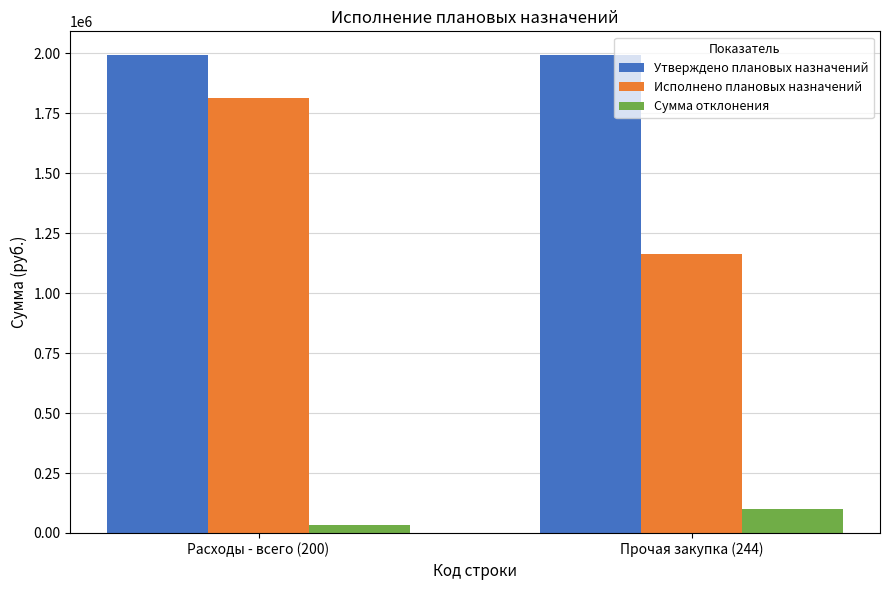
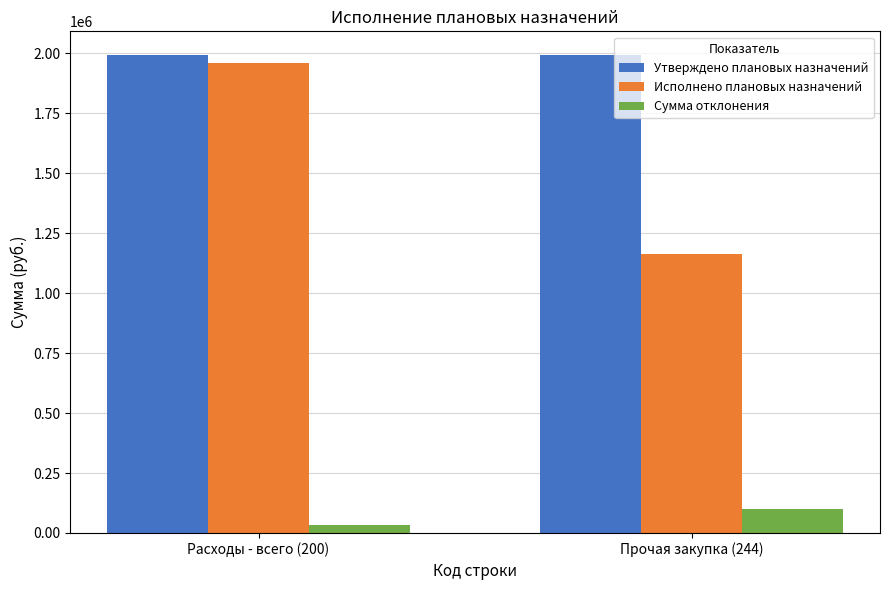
Исполнено плановых назначений, Расходы - всего (200): 1810000 -> 1960000
